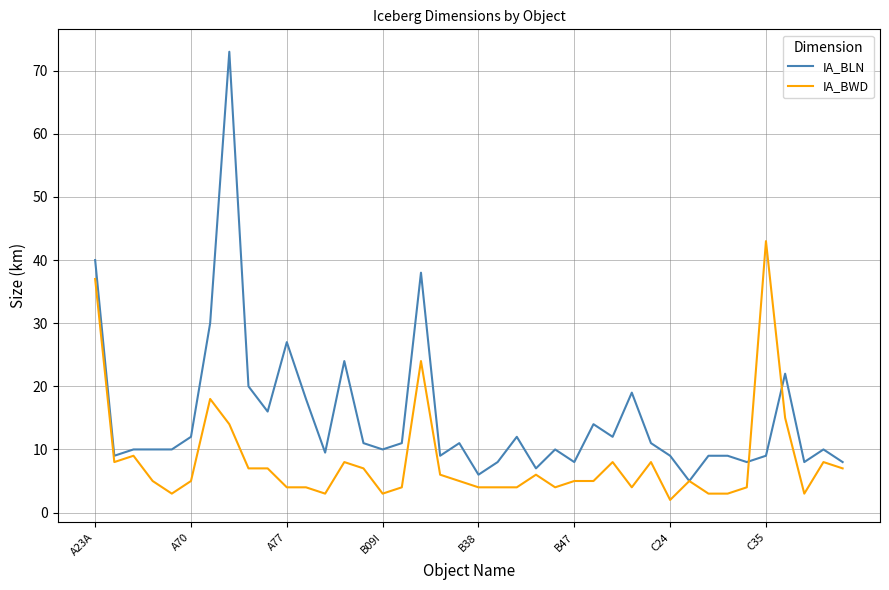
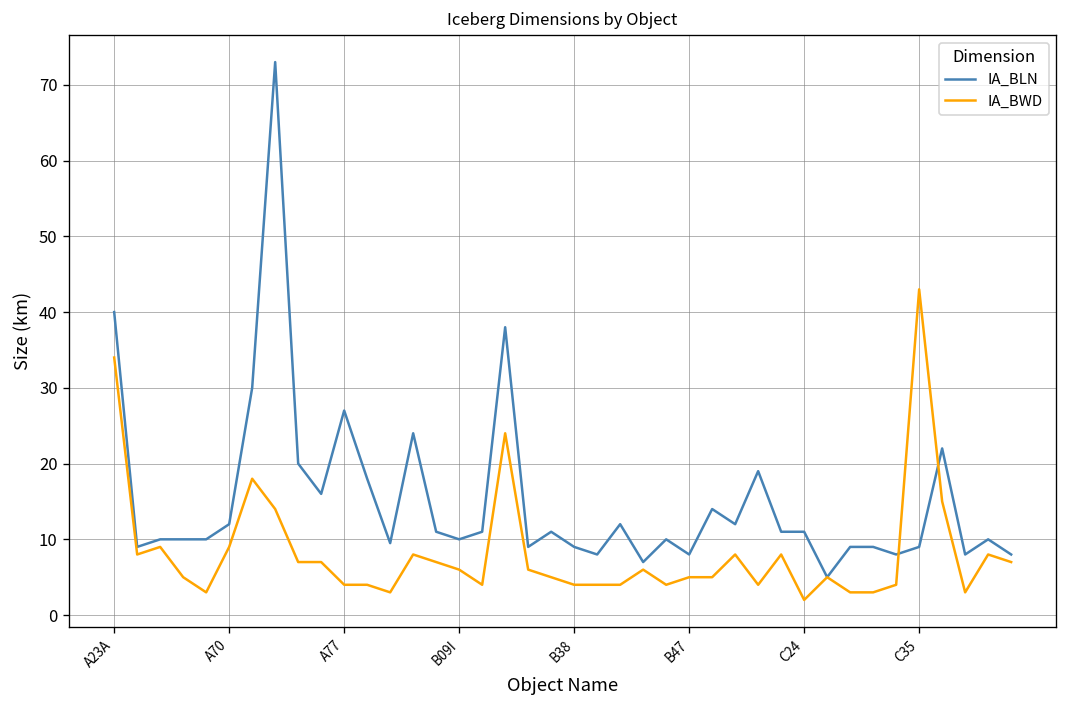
IA_BWD, A23A: 37 -> 34
IA_BWD, A70: 5 -> 9
IA_BWD, B09I: 3 -> 6
IA_BLN, B38: 6 -> 9
IA_BLN, C24: 9 -> 11
